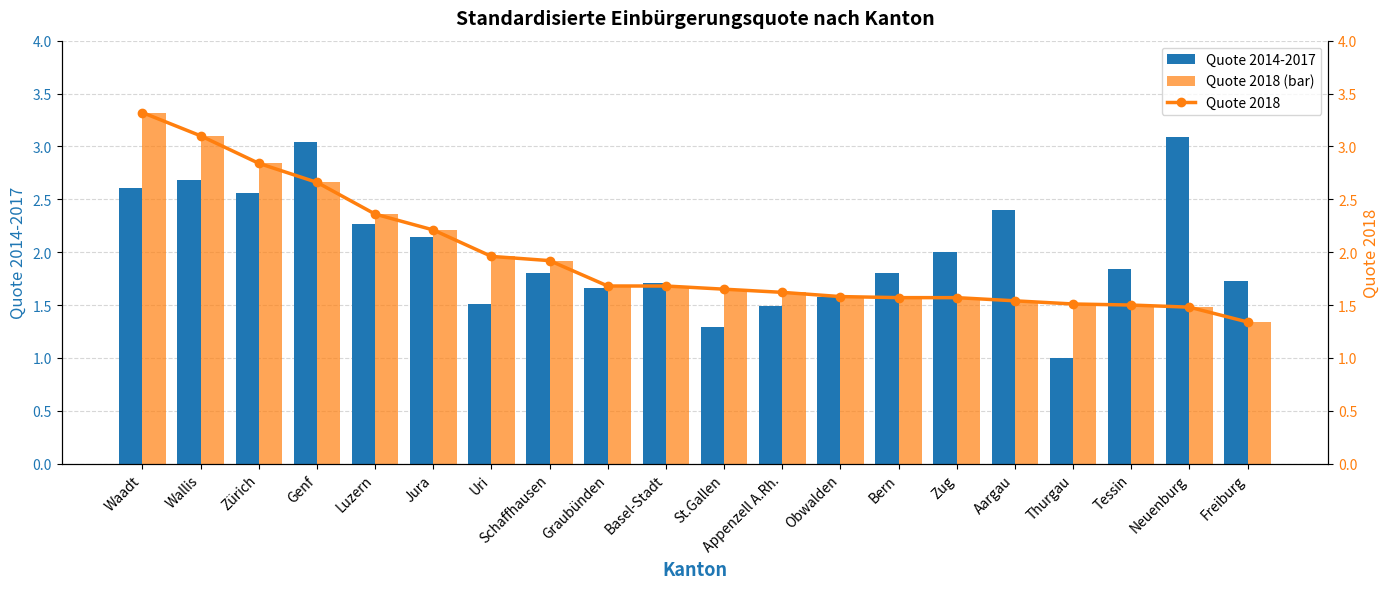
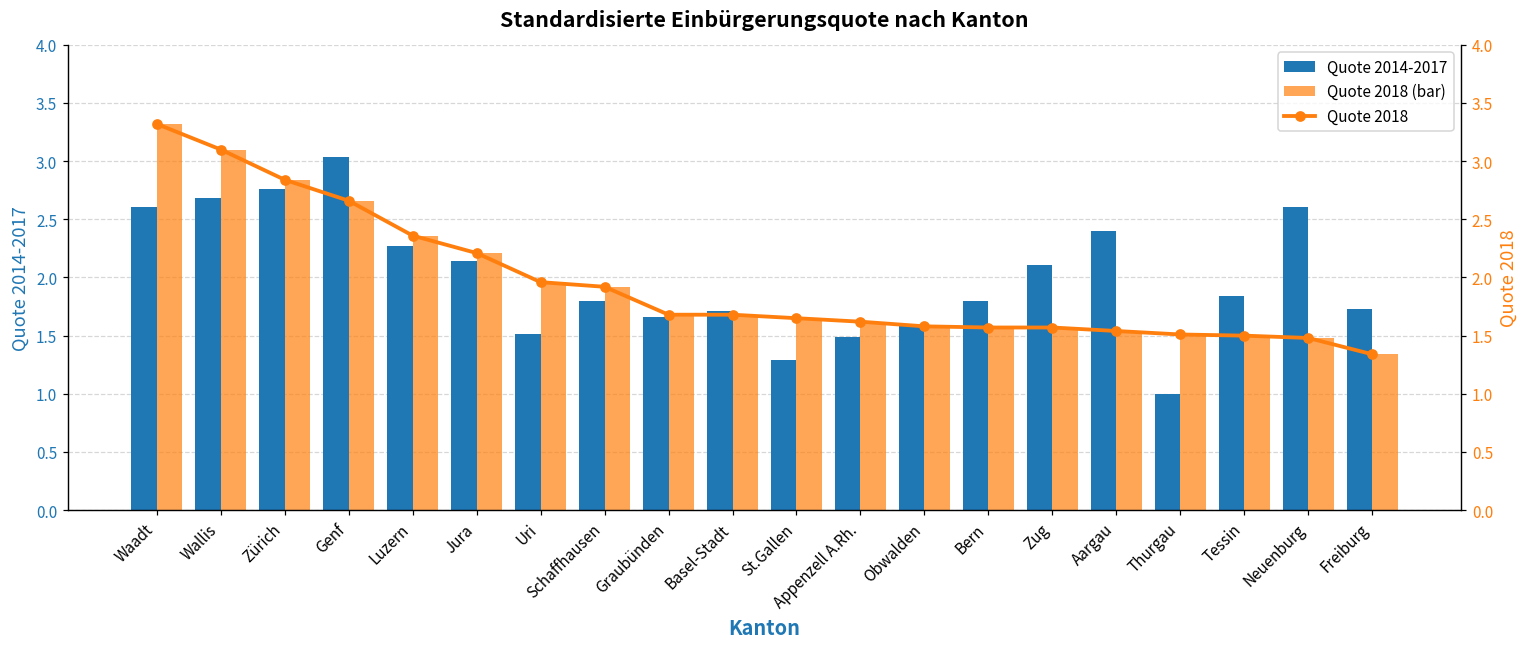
Quote 2014-2017, Zürich: 2.56 -> 2.76
Quote 2014-2017, Zug: 2.00 -> 2.11
Quote 2014-2017, Neuenburg: 3.09 -> 2.61
